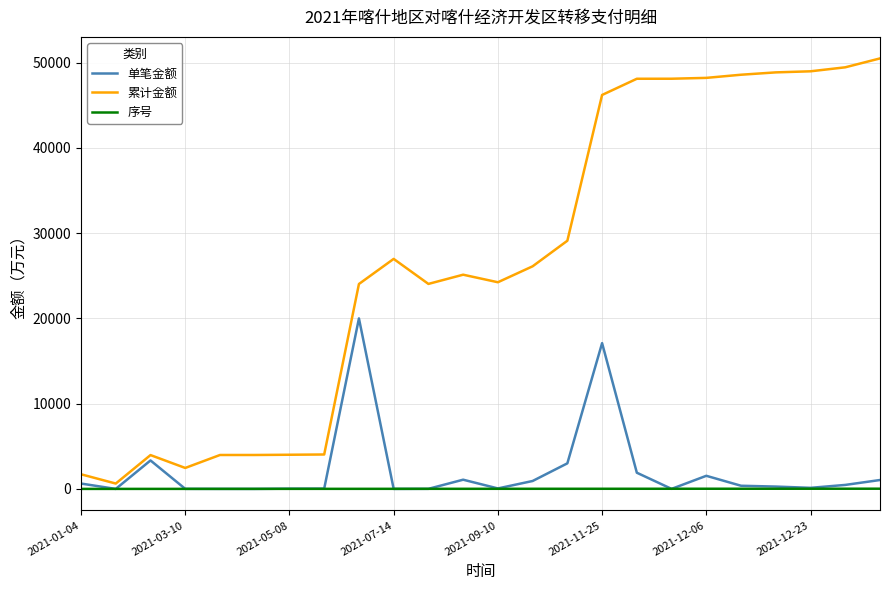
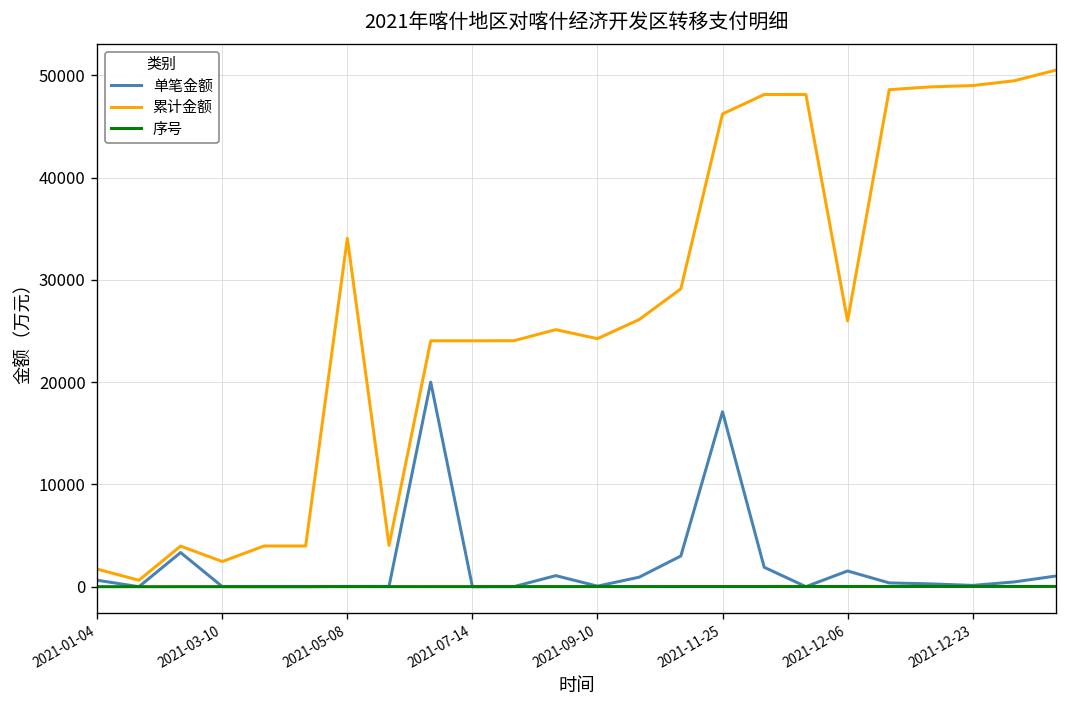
累计金额, 2021-05-08: 4000 -> 34000
累计金额, 2021-07-14: 27000 -> 24000
累计金额, 2021-12-06: 48000 -> 26000
